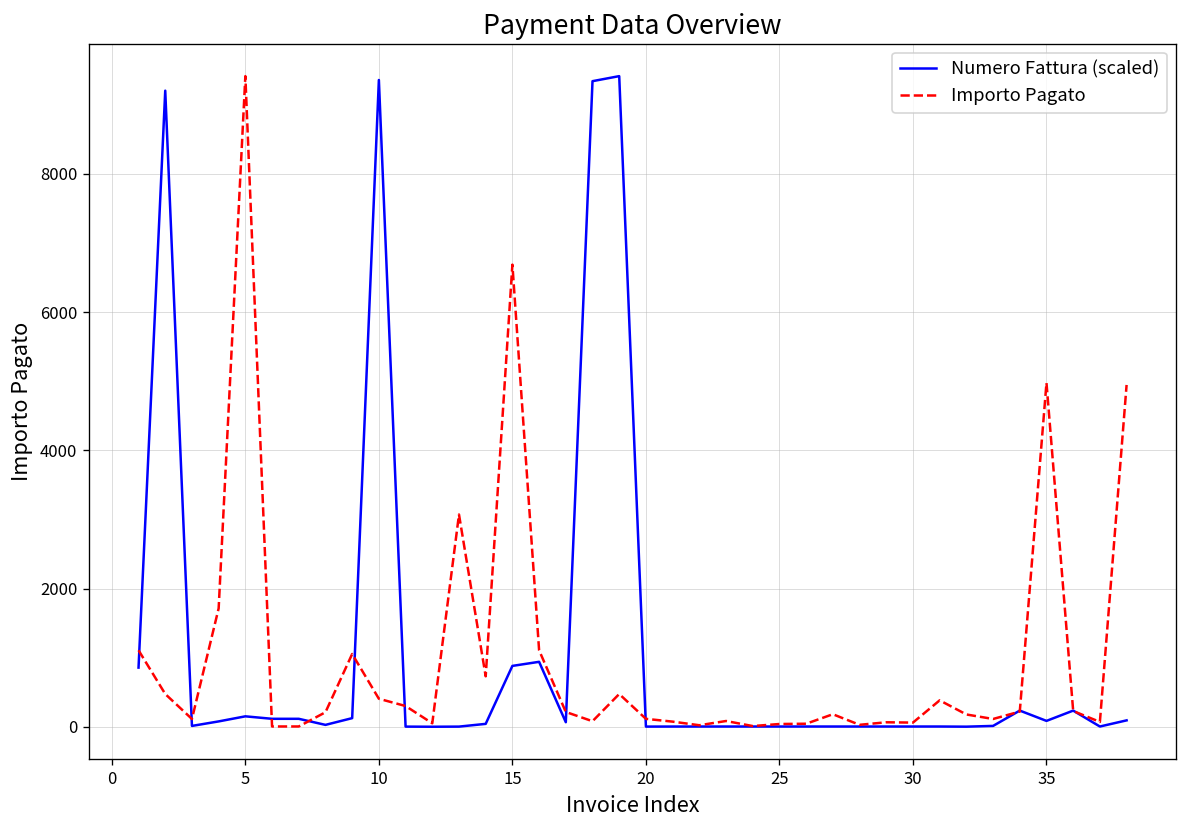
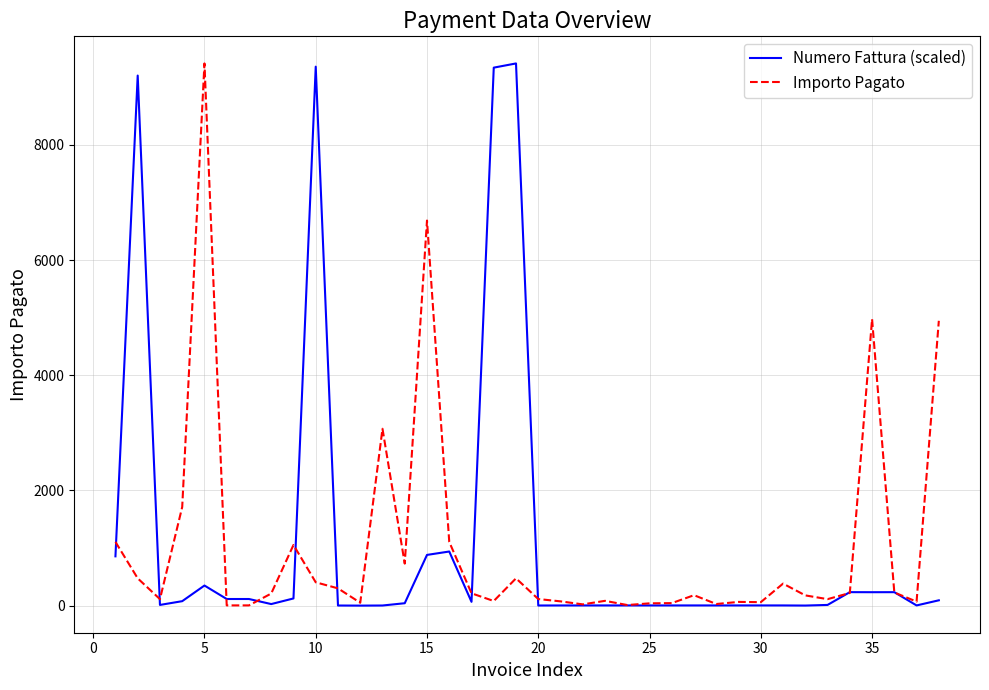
Numero Fattura (scaled), 5: 200 -> 300
Numero Fattura (scaled), 35: 100 -> 200
